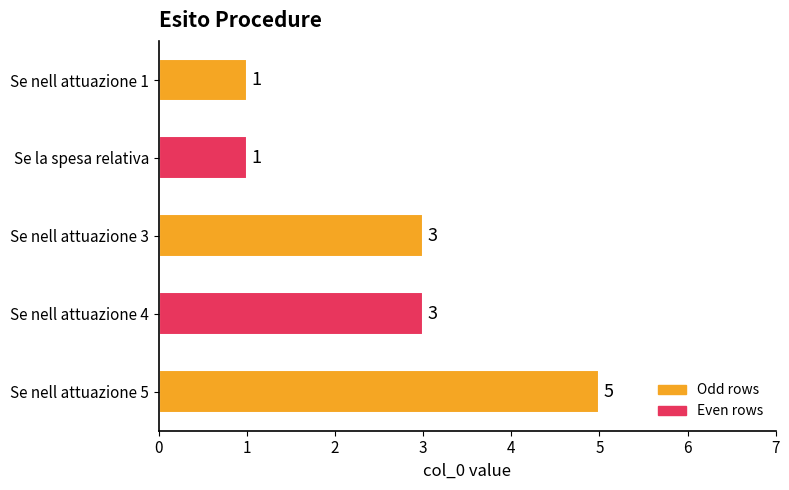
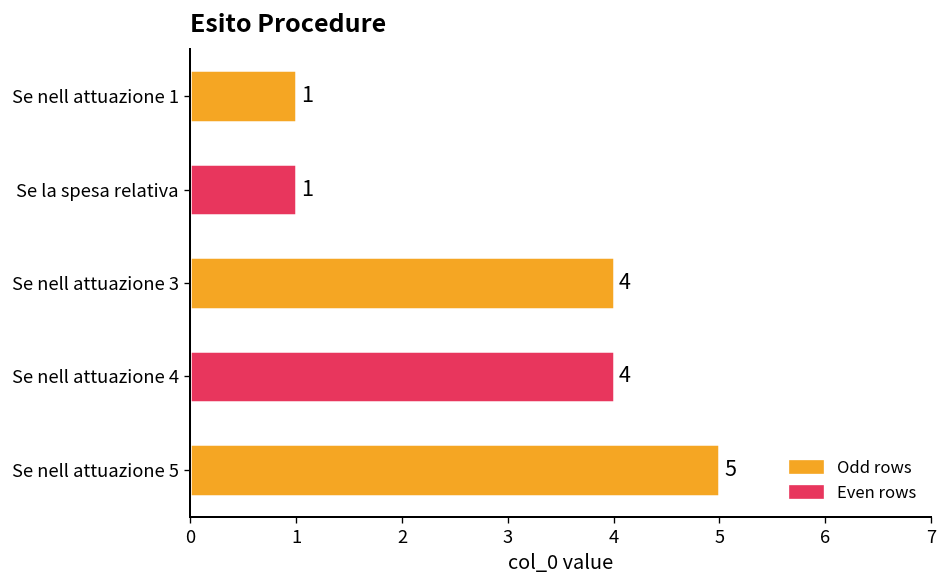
Se nell attuazione 3: 3 -> 4
Se nell attuazione 4: 3 -> 4
